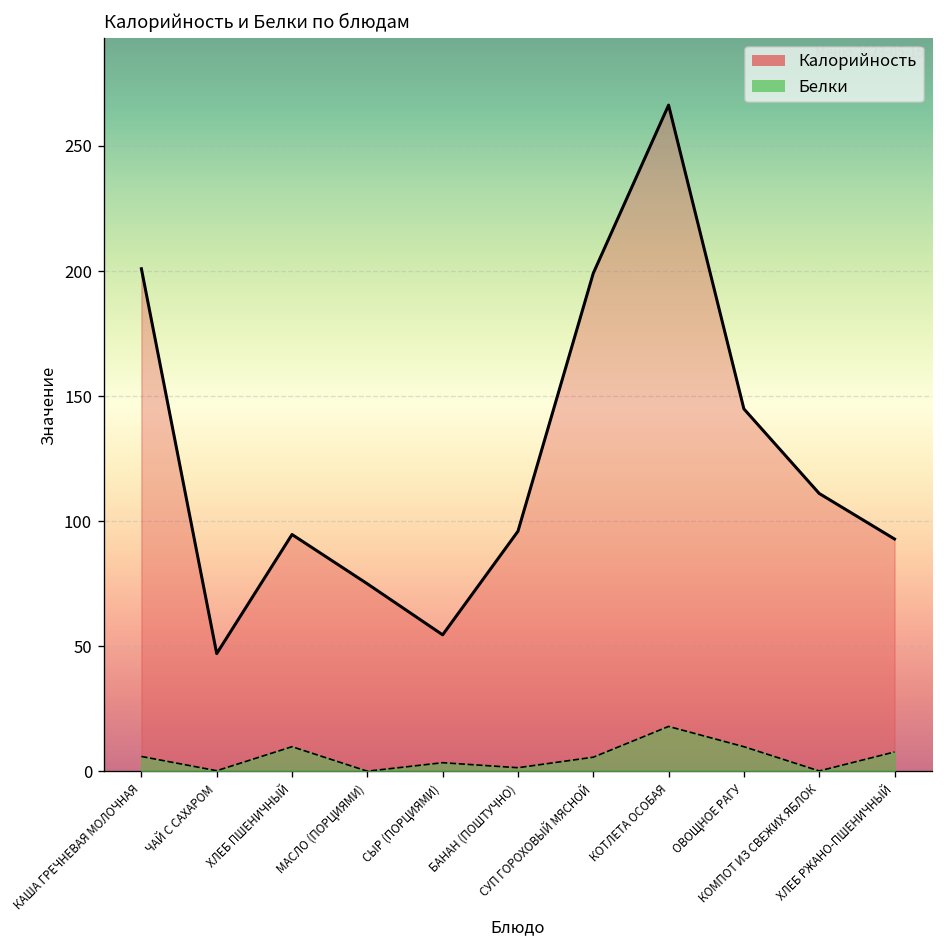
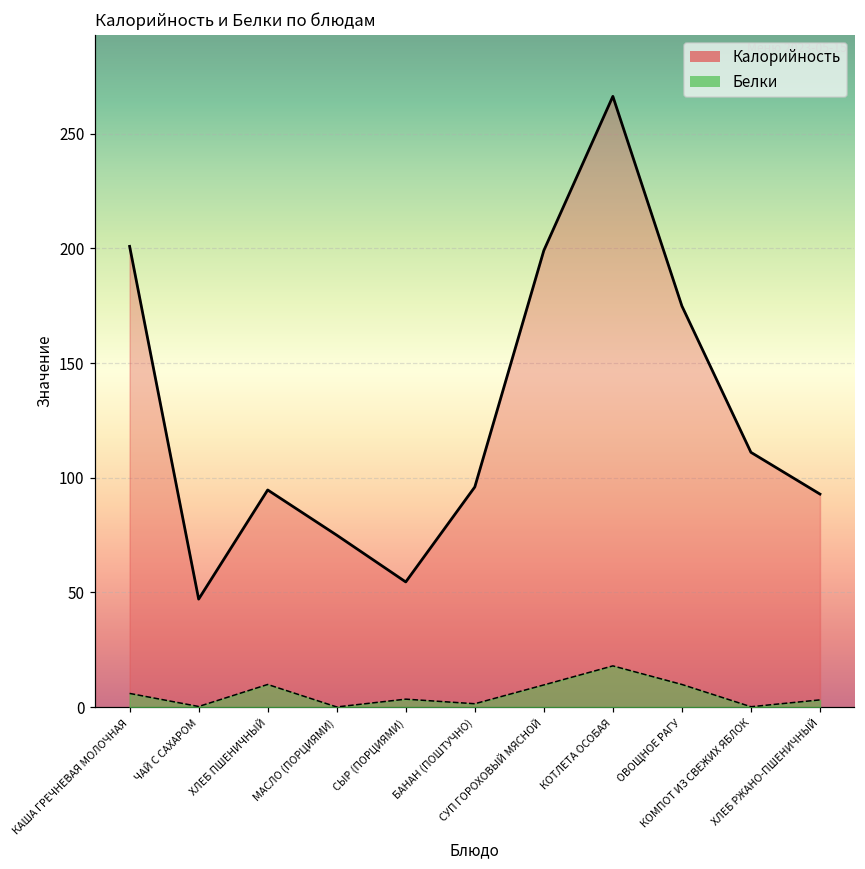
Белки, СУП ГОРОХОВЫЙ МЯСНОЙ: 6 -> 10
Калорийность, ОВОЩНОЕ РАГУ: 145 -> 175
Белки, ХЛЕБ РЖАНО-ПШЕНИЧНЫЙ: 8 -> 3
